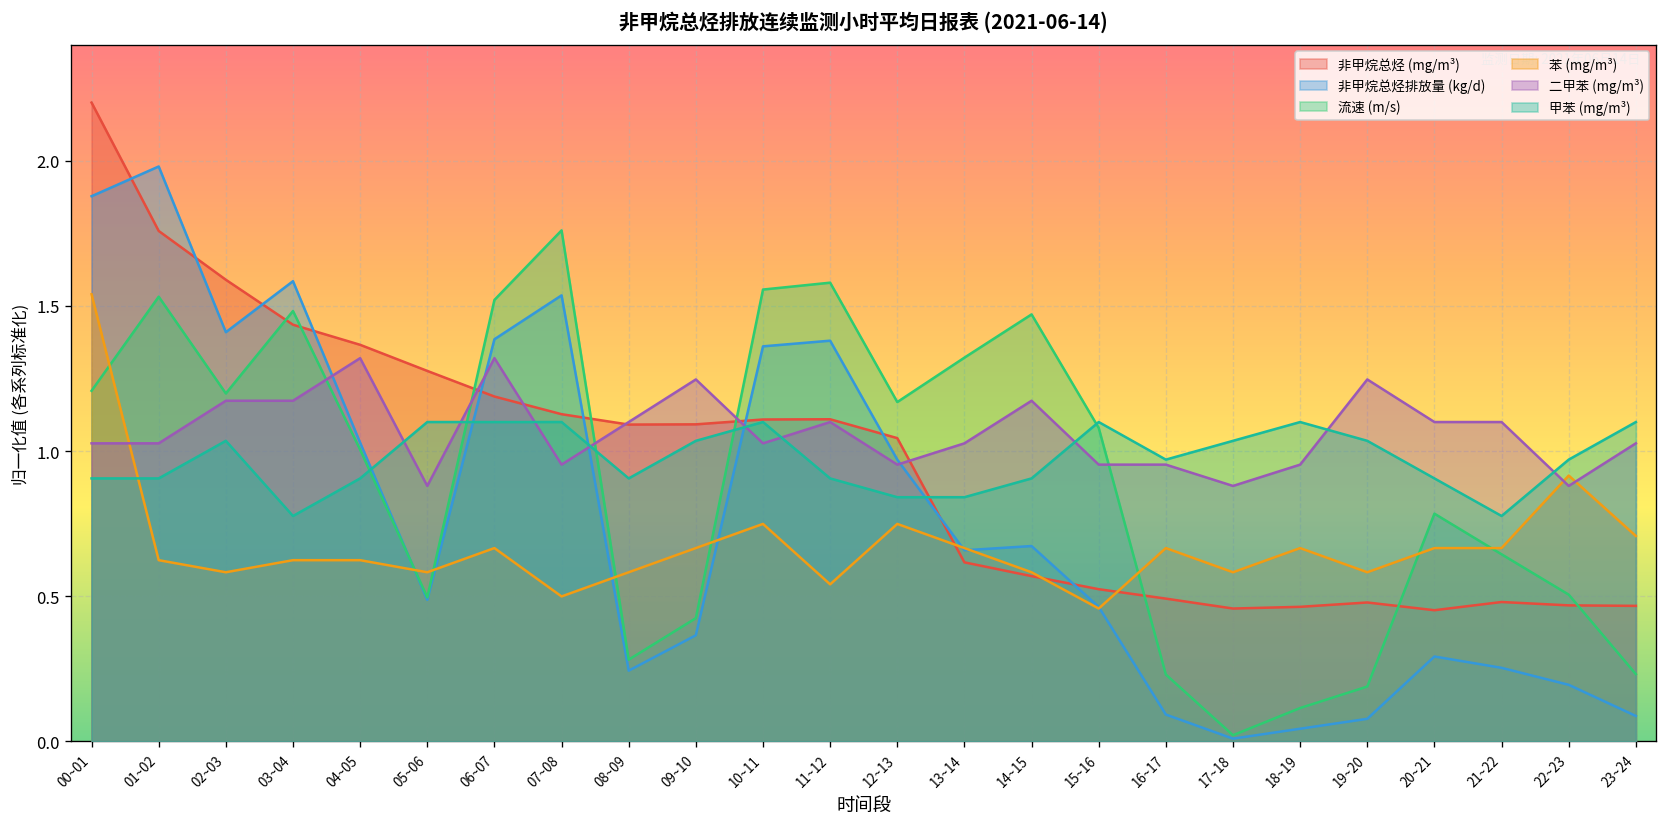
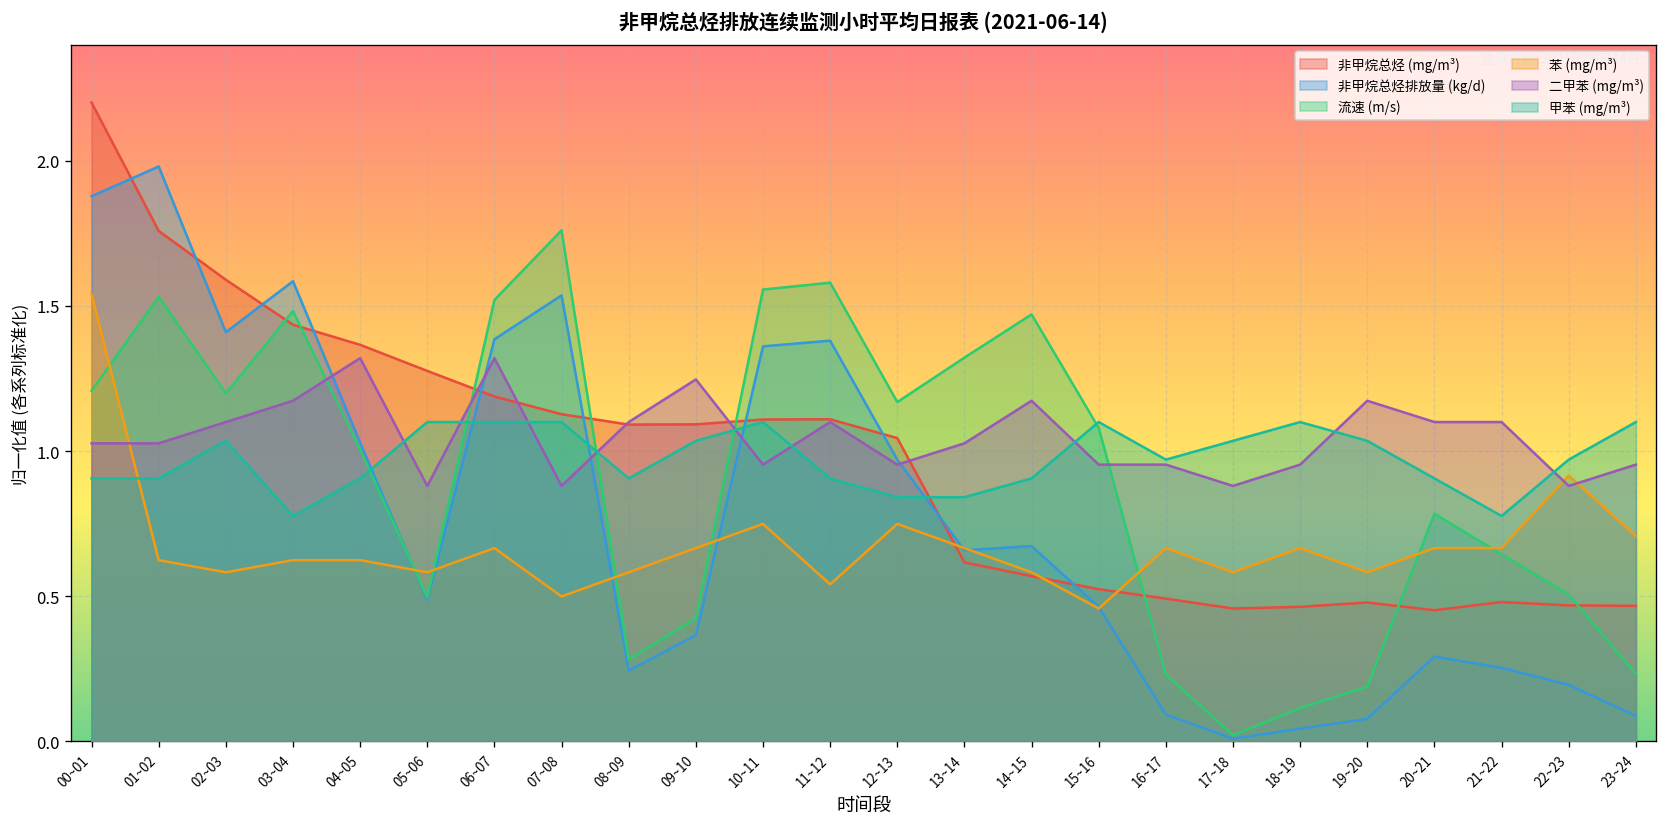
二甲苯 (mg/m³), 02~03: 1.17 -> 1.10
二甲苯 (mg/m³), 07~08: 0.95 -> 0.88
二甲苯 (mg/m³), 10~11: 1.03 -> 0.95
二甲苯 (mg/m³), 19~20: 1.25 -> 1.17
二甲苯 (mg/m³), 23~24: 1.03 -> 0.95
